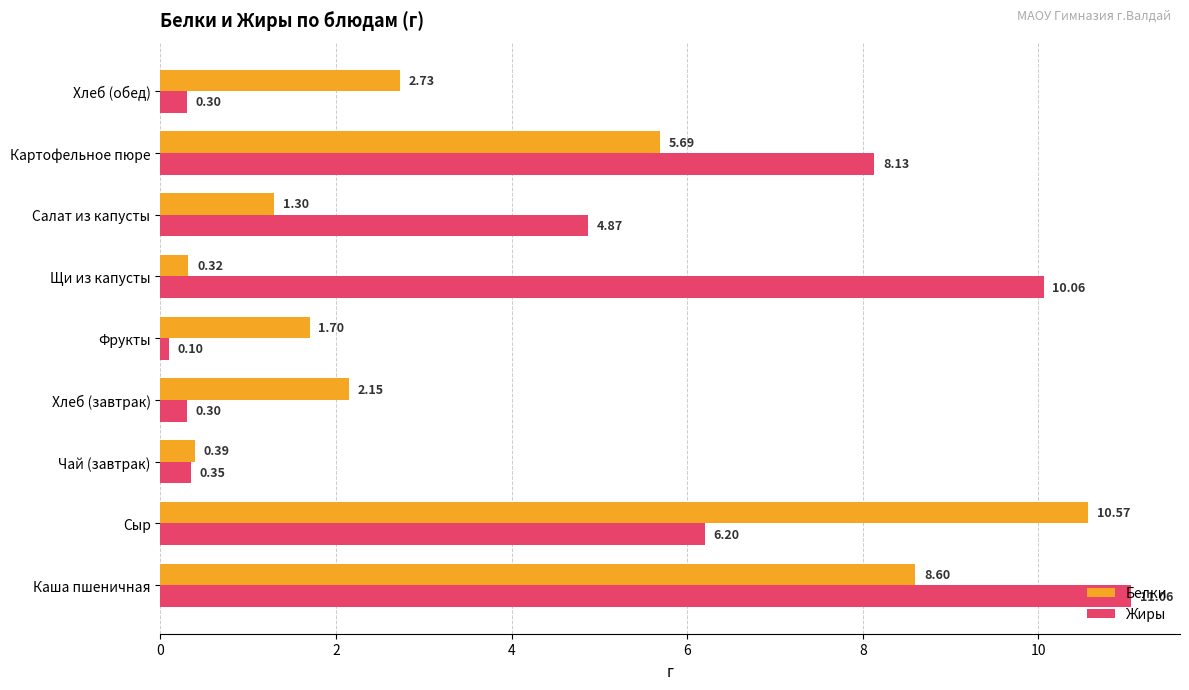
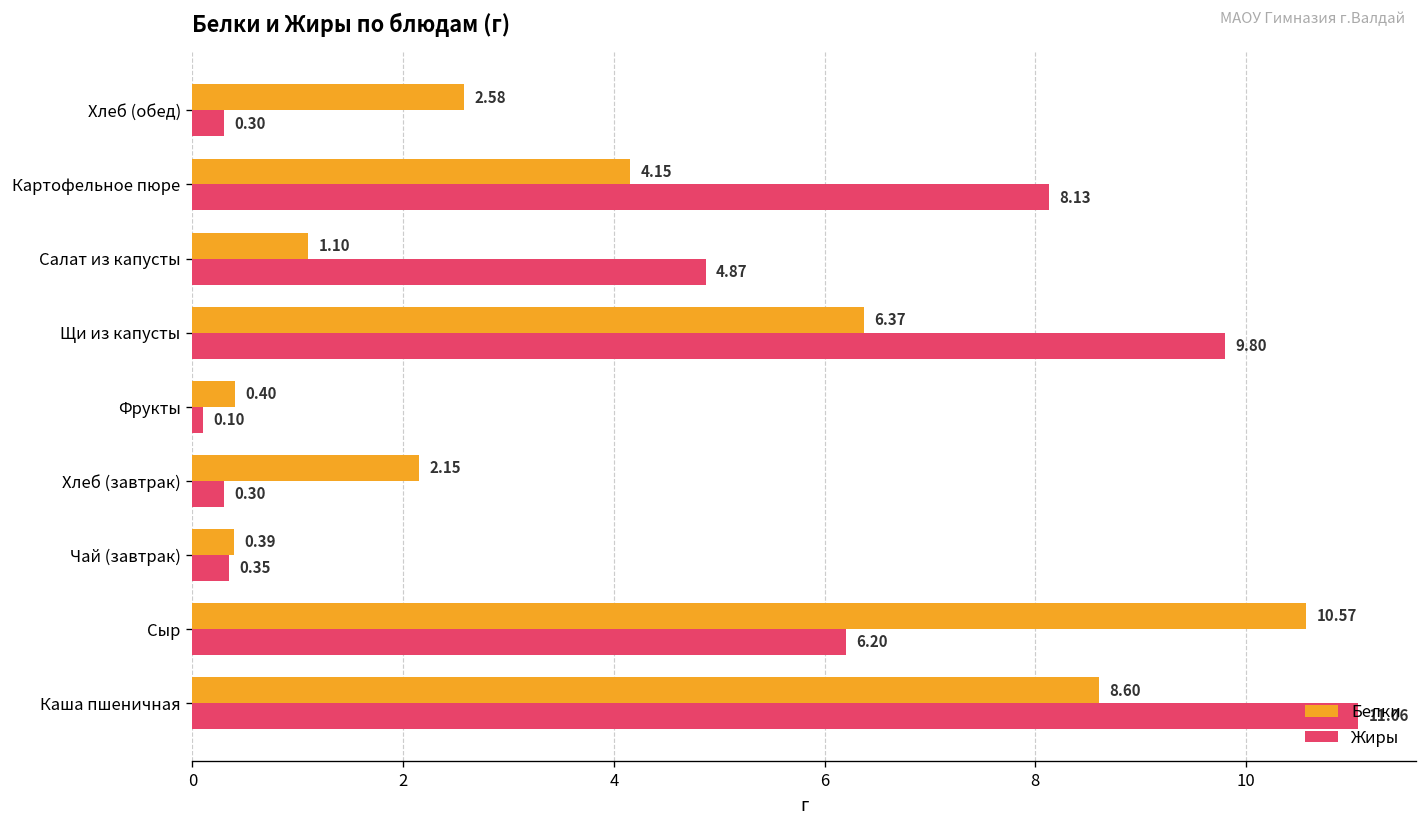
Белки, Хлеб (обед): 2.73 -> 2.58
Белки, Картофельное пюре: 5.69 -> 4.15
Белки, Салат из капусты: 1.30 -> 1.10
Белки, Щи из капусты: 0.32 -> 6.37
Жиры, Щи из капусты: 10.06 -> 9.80
Белки, Фрукты: 1.70 -> 0.40
